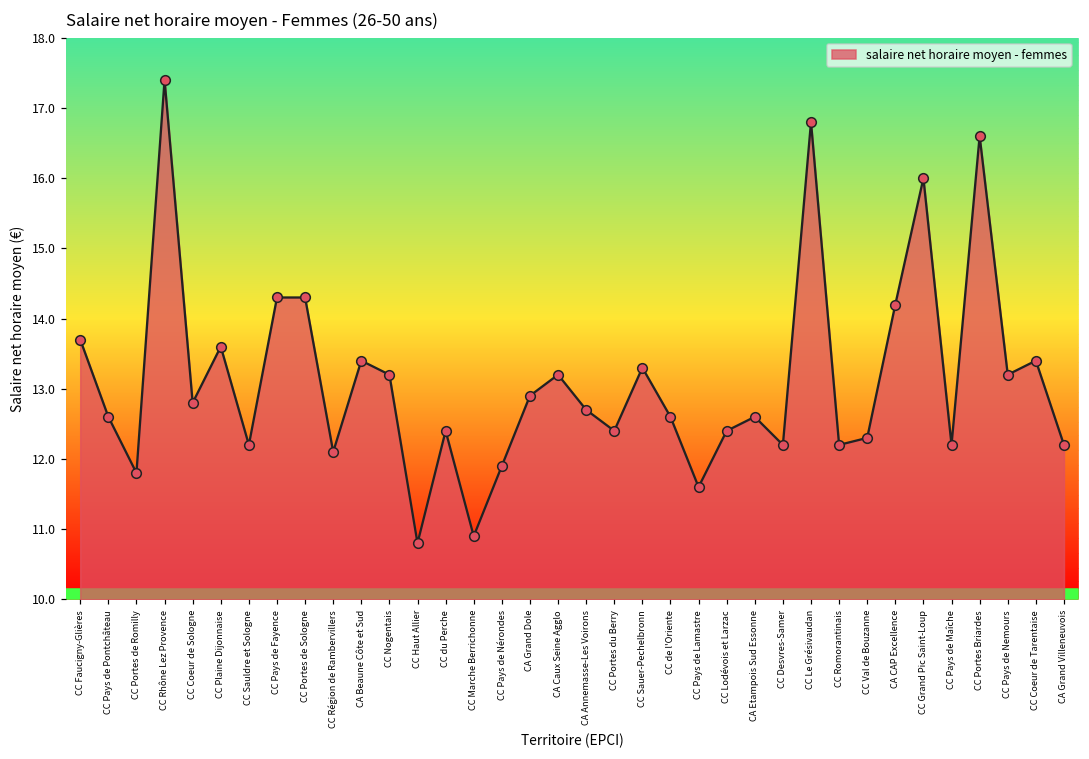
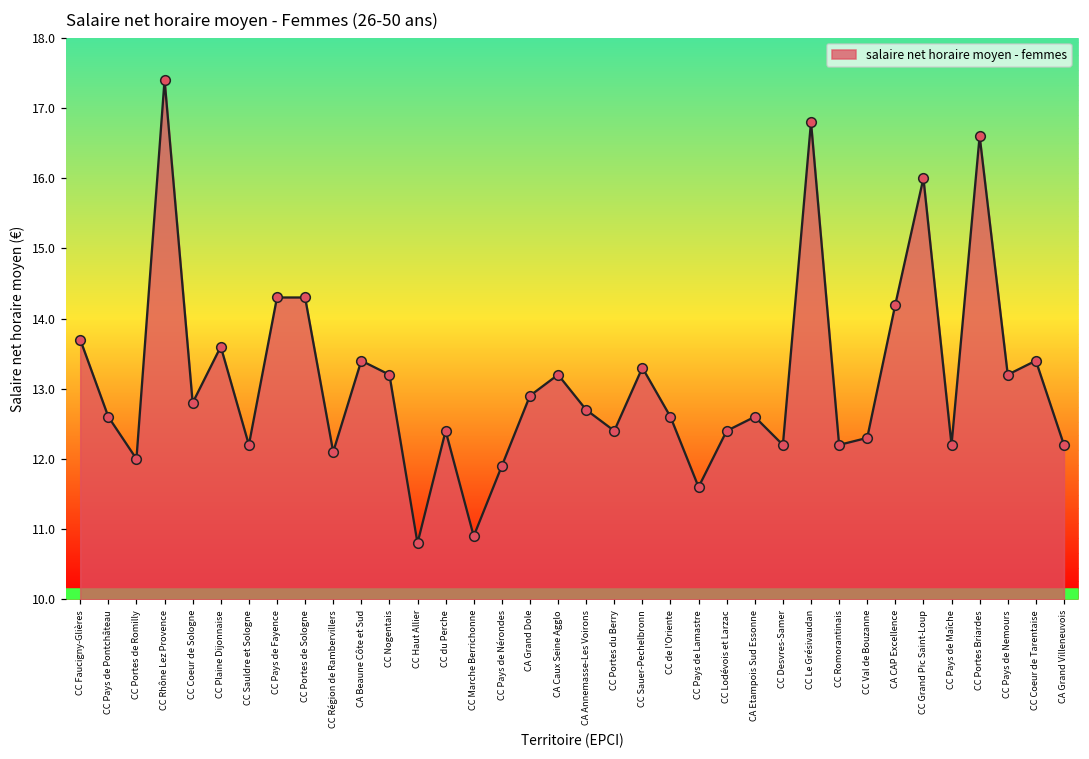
salaire net horaire moyen - femmes, CC Portes de Romilly: 11.8 -> 12.0
